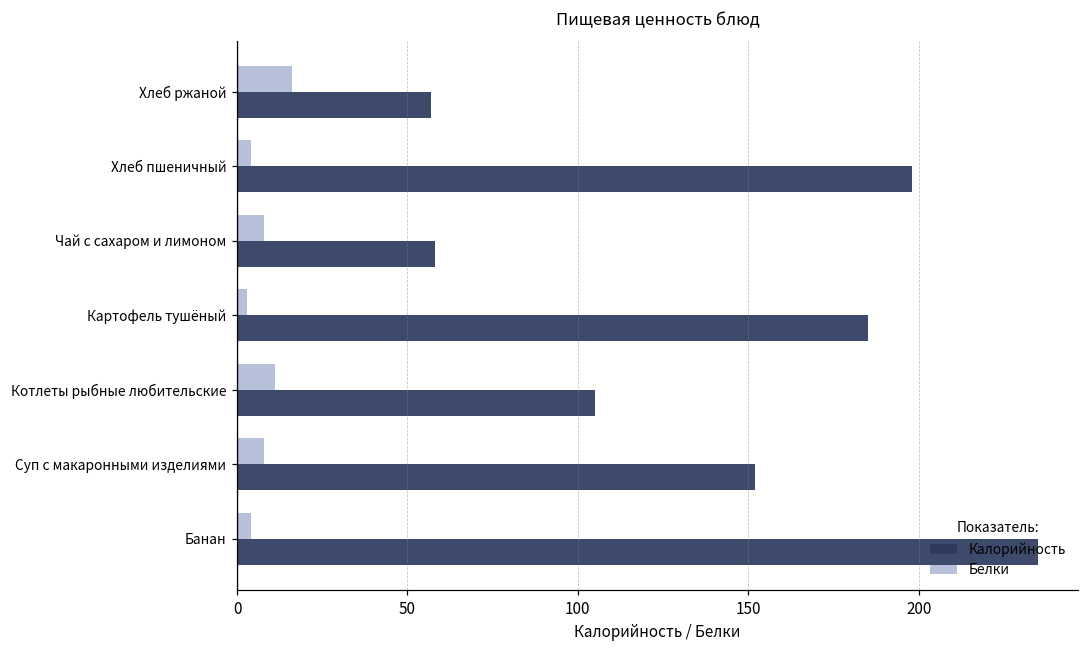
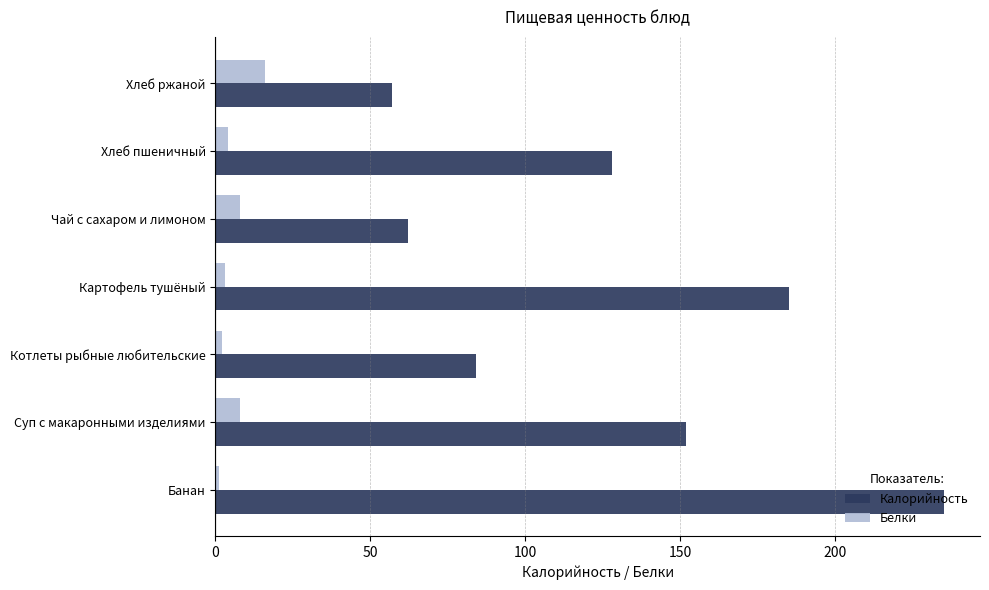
Калорийность, Хлеб пшеничный: 198 -> 128
Калорийность, Чай с сахаром и лимоном: 58 -> 62
Белки, Котлеты рыбные любительские: 11 -> 2
Калорийность, Котлеты рыбные любительские: 105 -> 84
Белки, Банан: 4 -> 1
